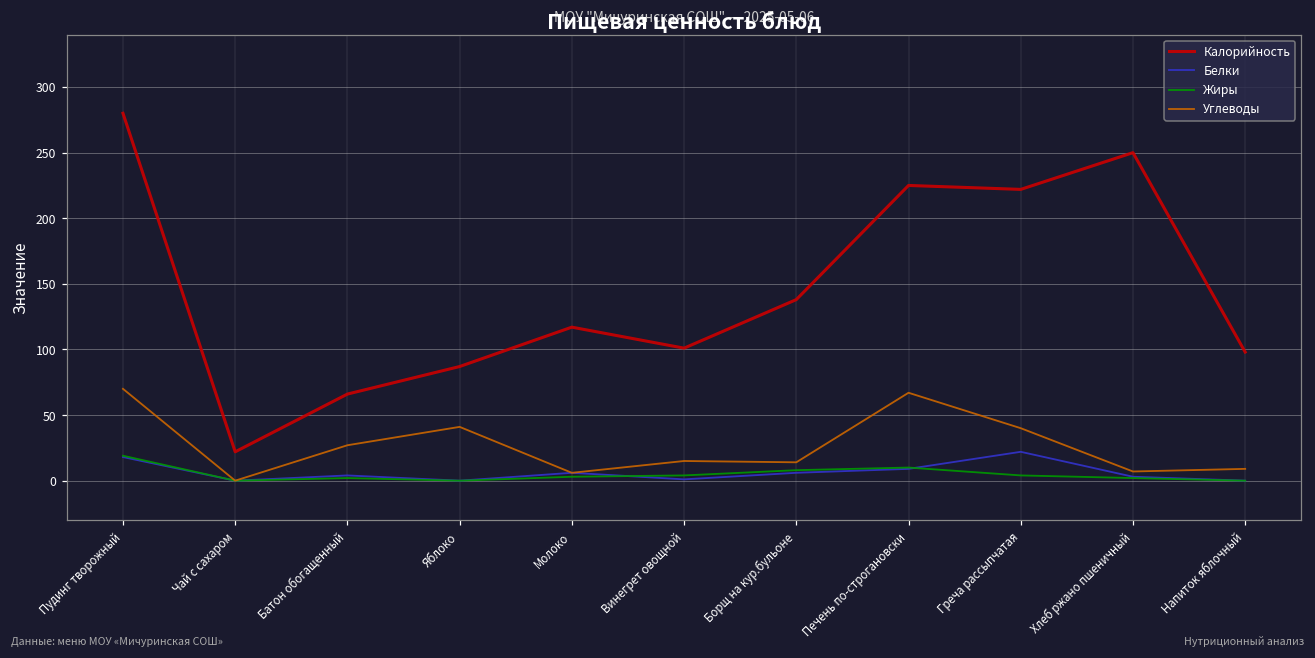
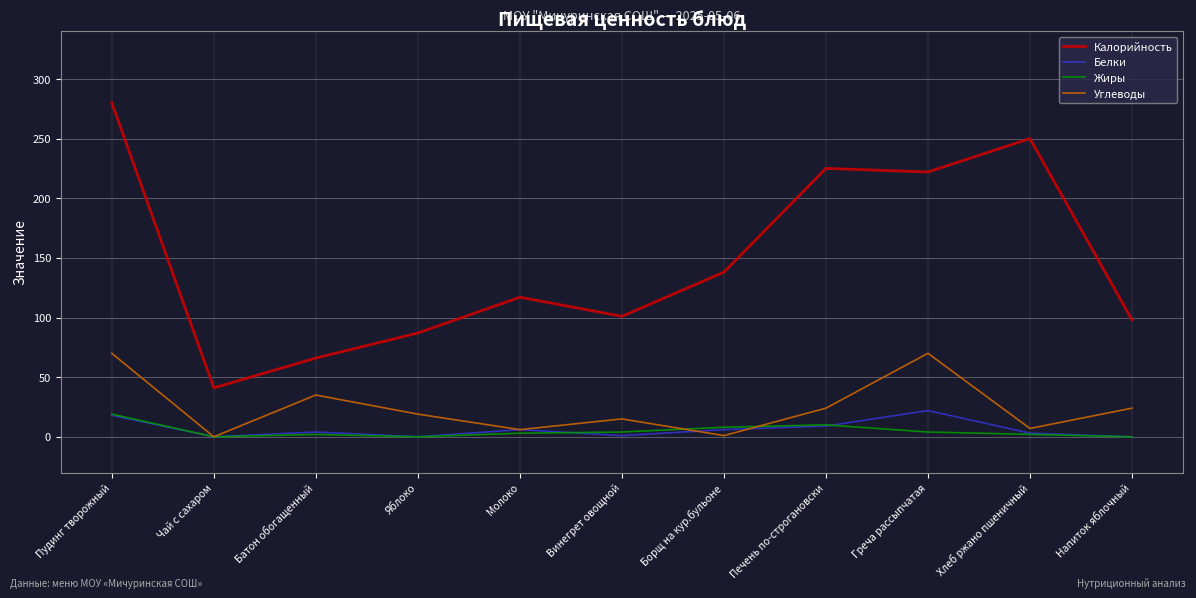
Калорийность, Чай с сахаром: 22 -> 41
Углеводы, Батон обогащенный: 27 -> 35
Углеводы, Яблоко: 41 -> 19
Углеводы, Борщ на кур.бульоне: 14 -> 1
Углеводы, Печень по-строгановски: 67 -> 24
Углеводы, Греча рассыпчатая: 40 -> 70
Углеводы, Напиток яблочный: 9 -> 24
